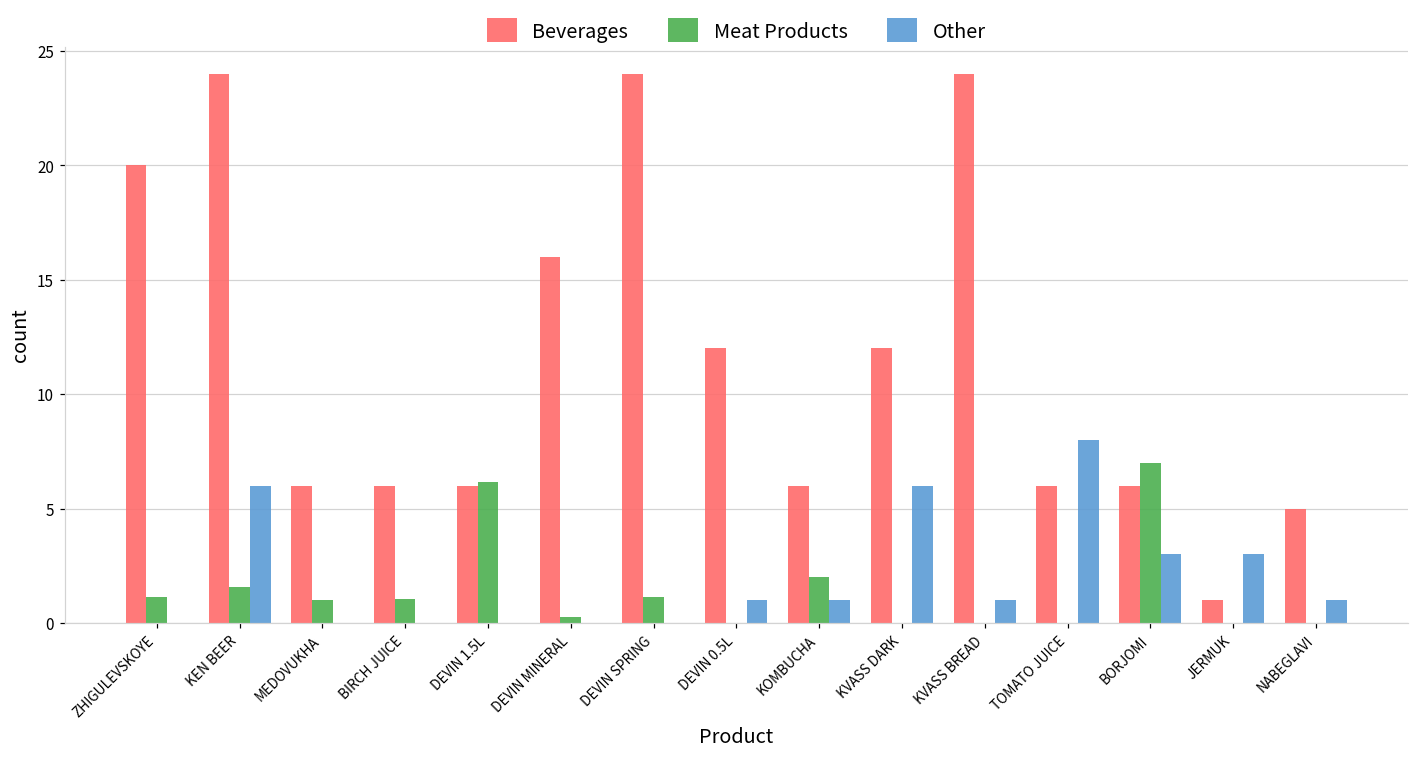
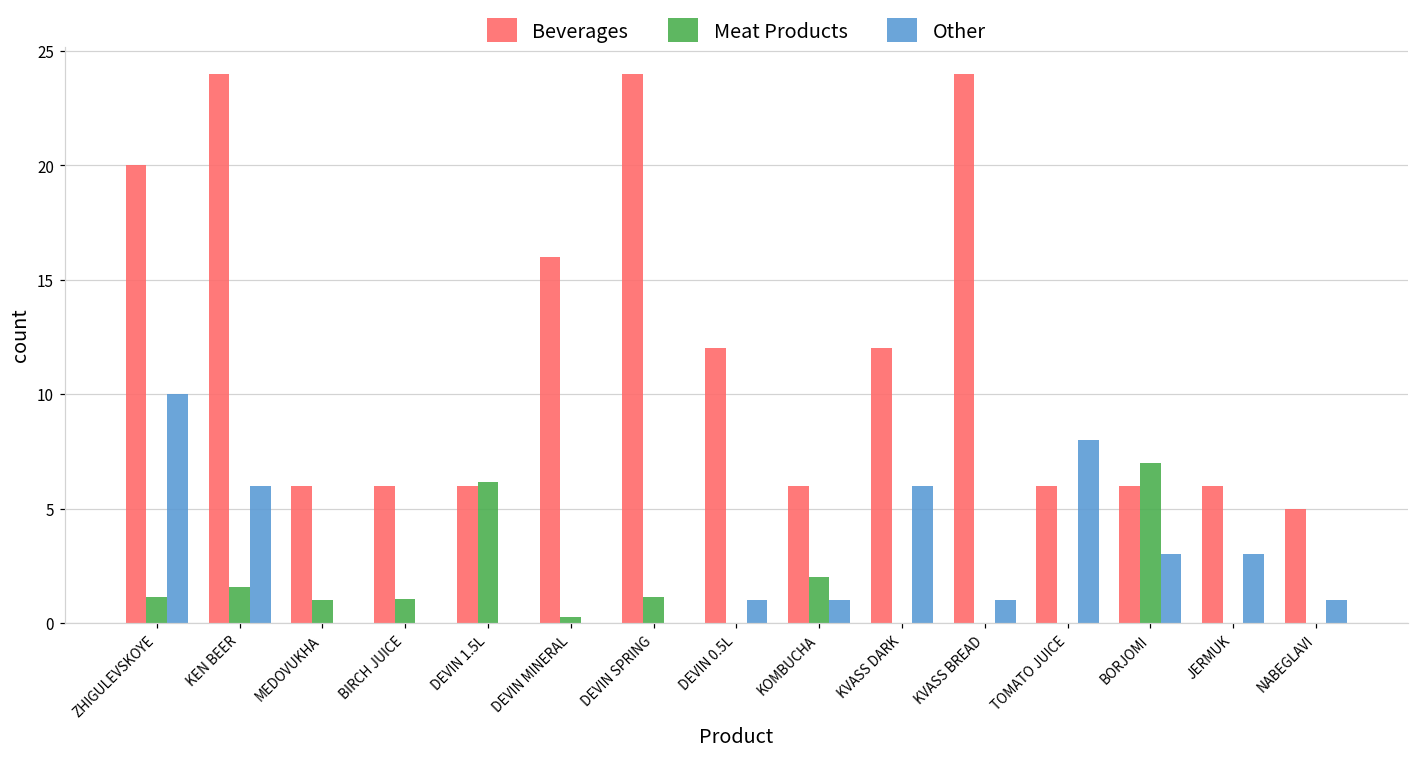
Other, ZHIGULEVSKOYE: 0 -> 10
Beverages, JERMUK: 1 -> 6
